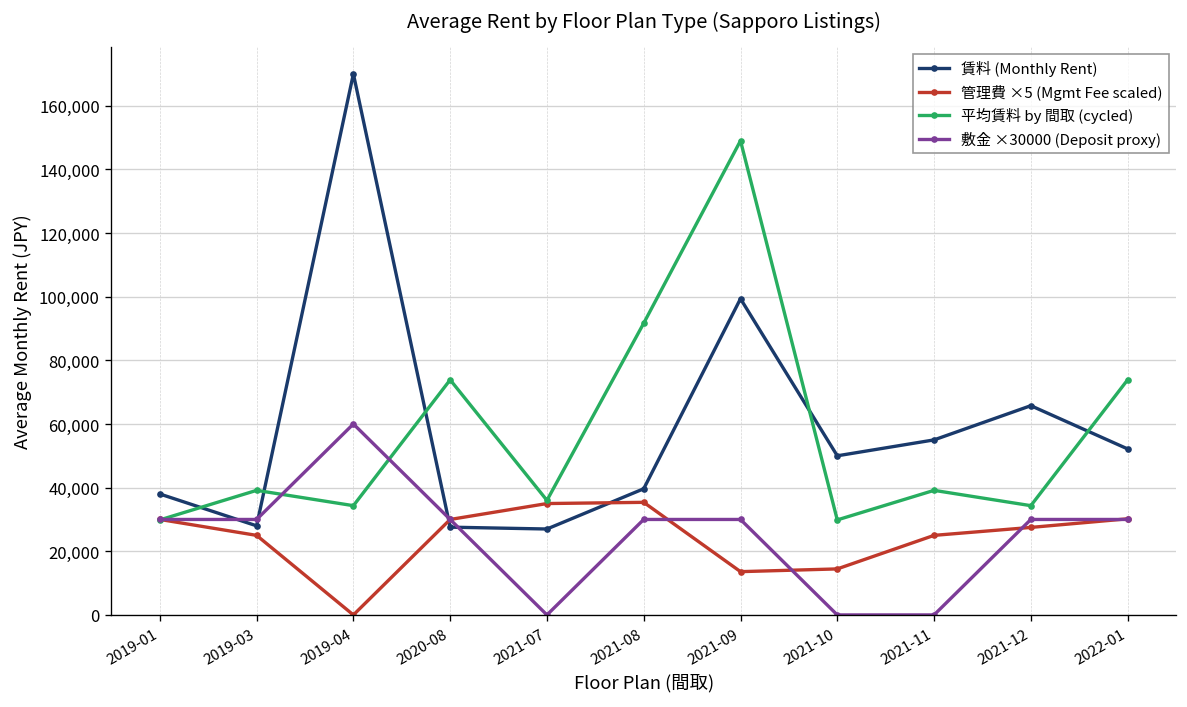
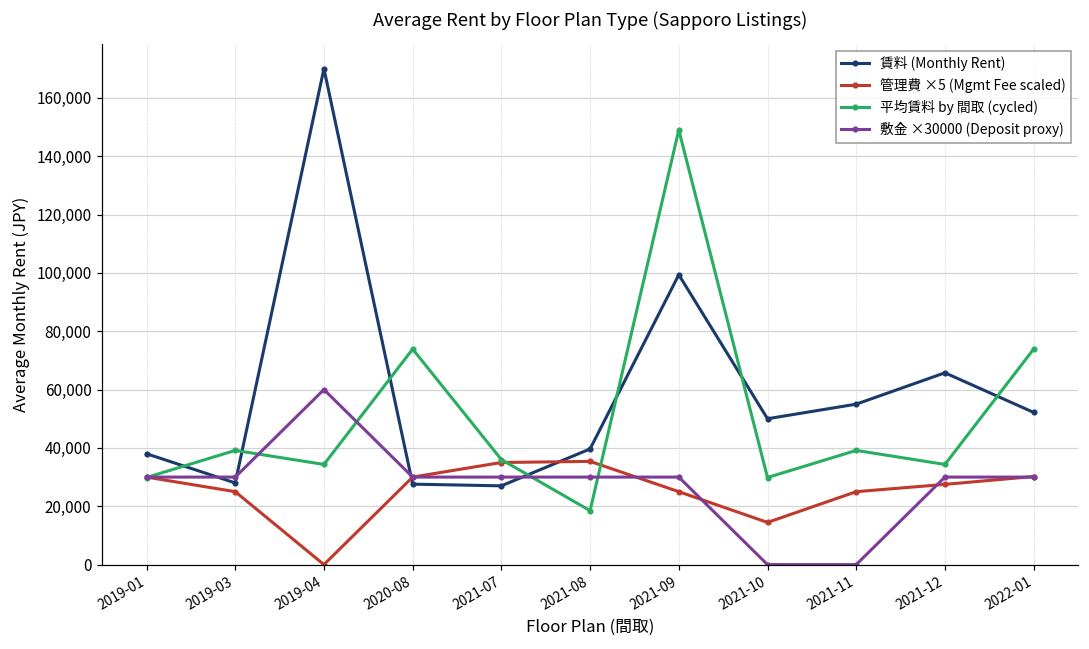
敷金 ×30000 (Deposit proxy), 2021-07: 0 -> 30,000
平均賃料 by 間取 (cycled), 2021-08: 92,000 -> 18,000
管理費 ×5 (Mgmt Fee scaled), 2021-09: 14,000 -> 25,000
